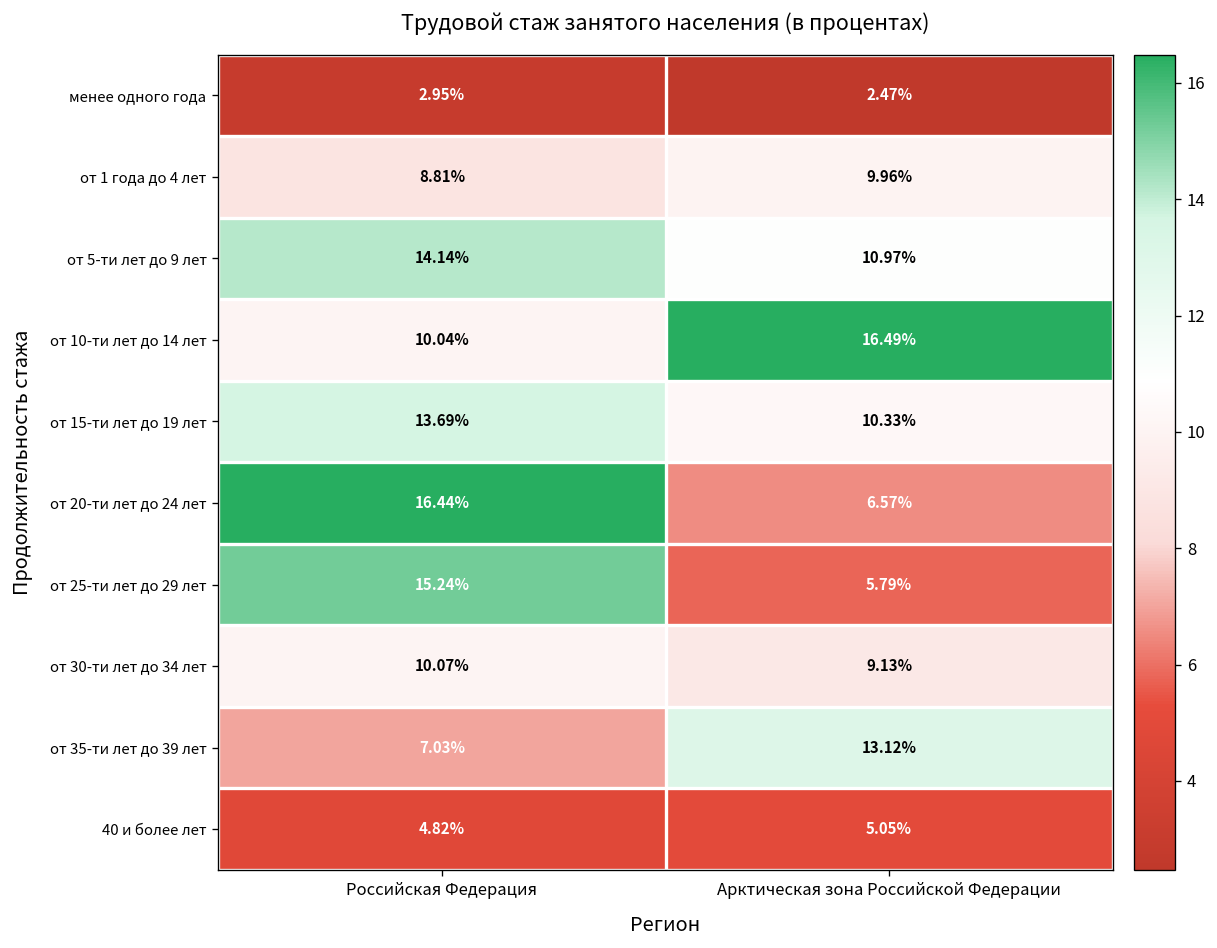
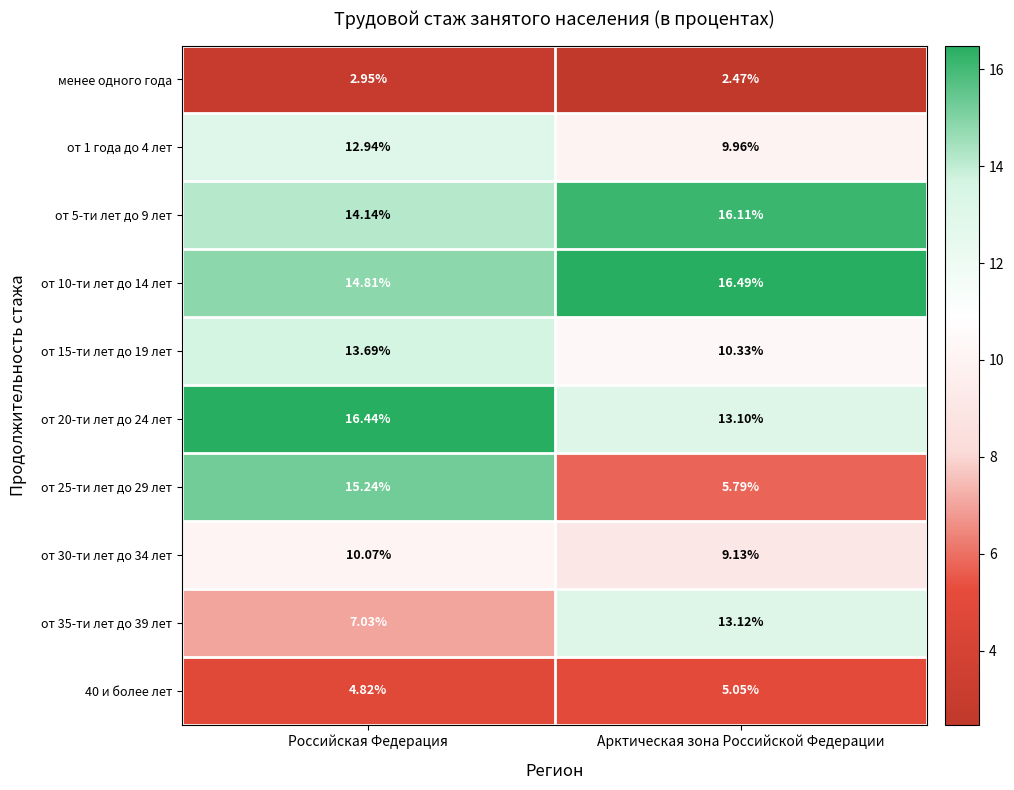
от 1 года до 4 лет, Российская Федерация: 8.81% -> 12.94%
от 5-ти лет до 9 лет, Арктическая зона Российской Федерации: 10.97% -> 16.11%
от 10-ти лет до 14 лет, Российская Федерация: 10.04% -> 14.81%
от 20-ти лет до 24 лет, Арктическая зона Российской Федерации: 6.57% -> 13.10%
